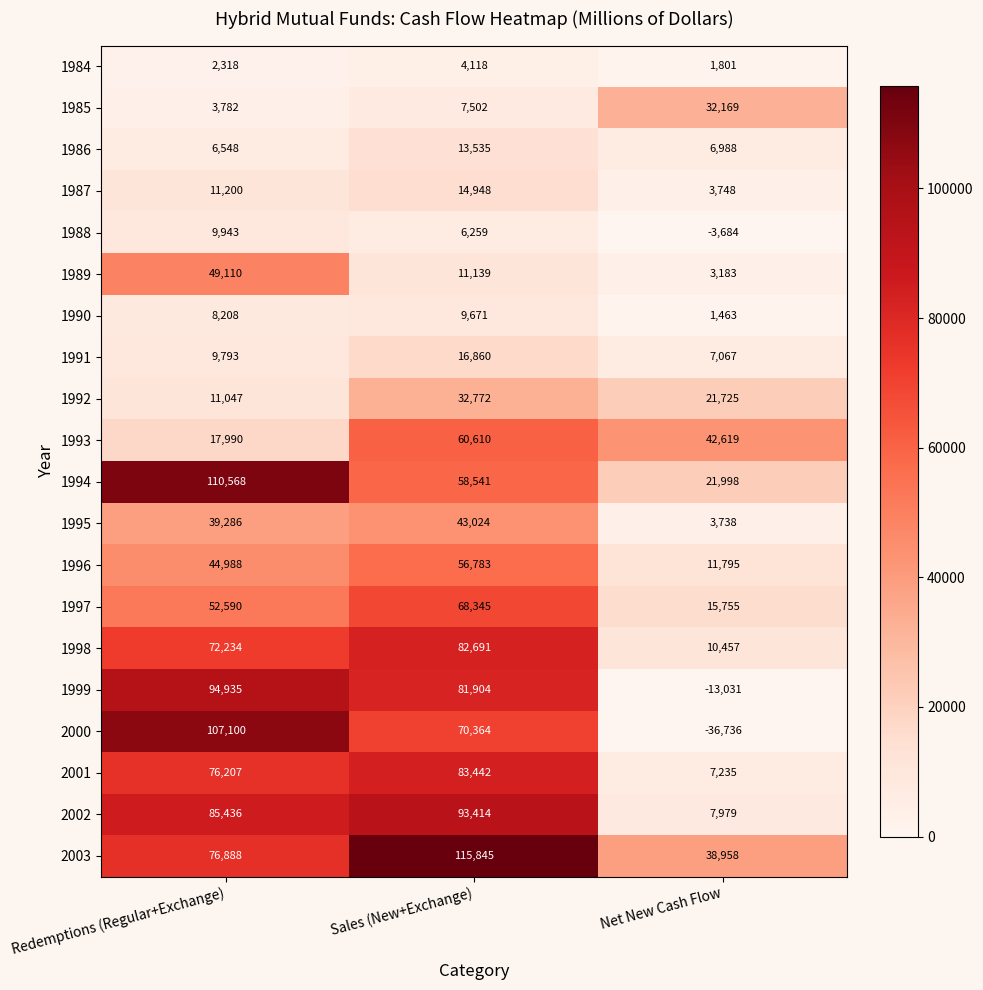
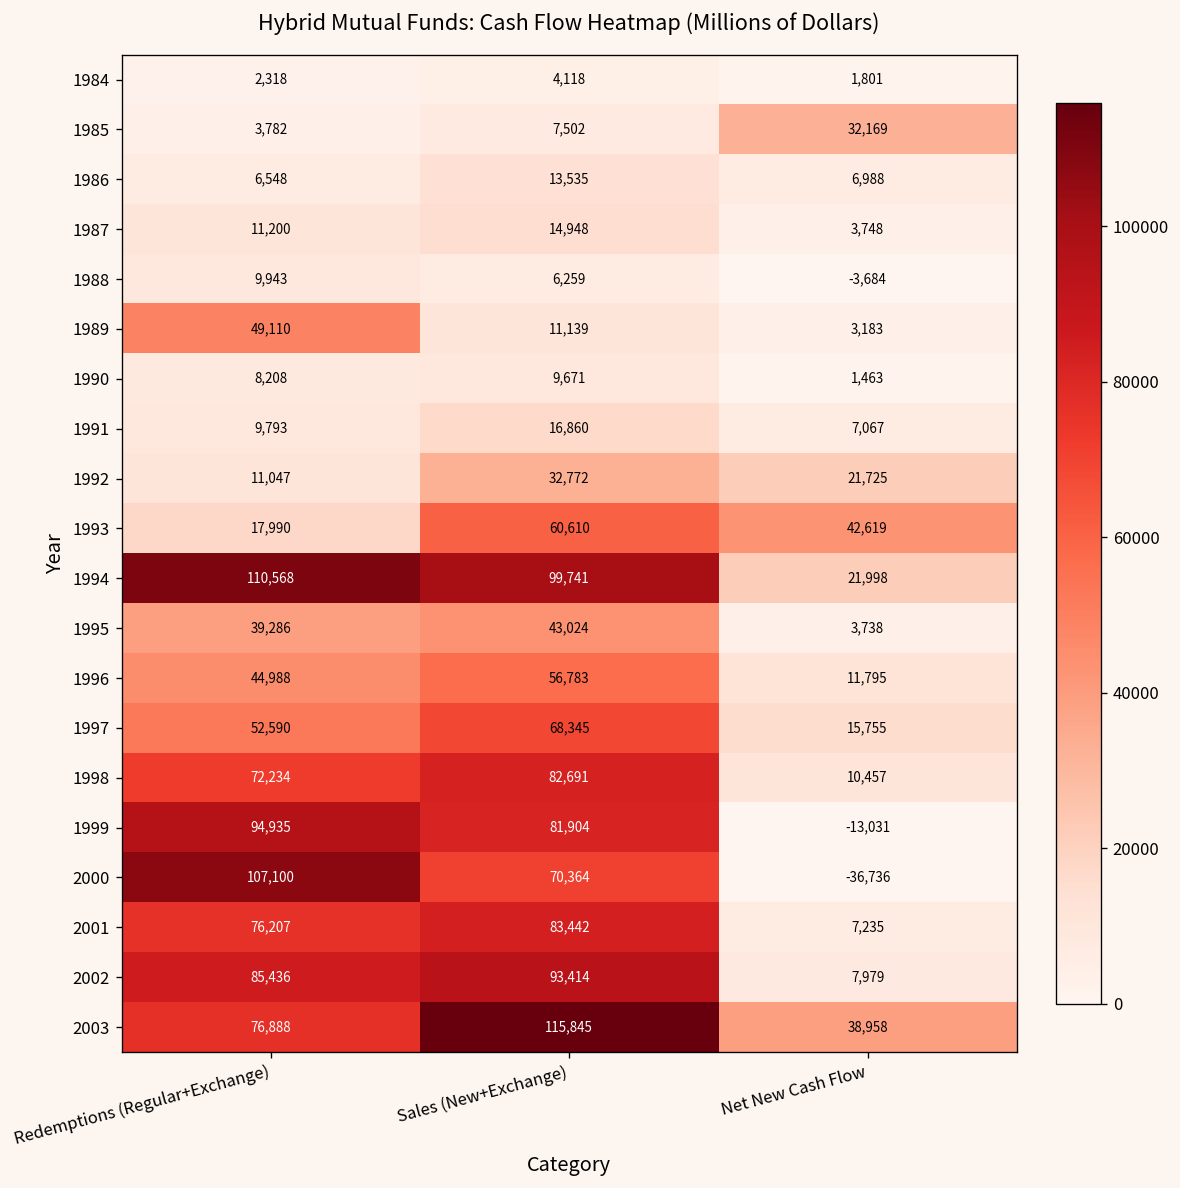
1994, Sales (New+Exchange): 58,541 -> 99,741
